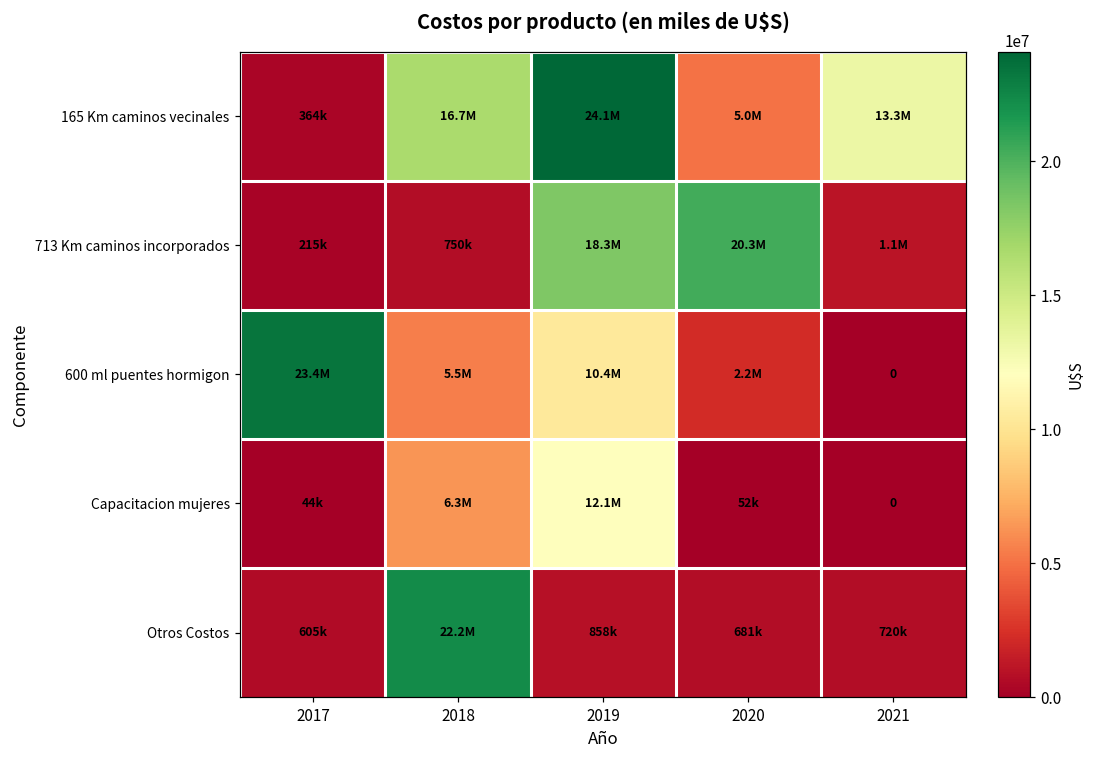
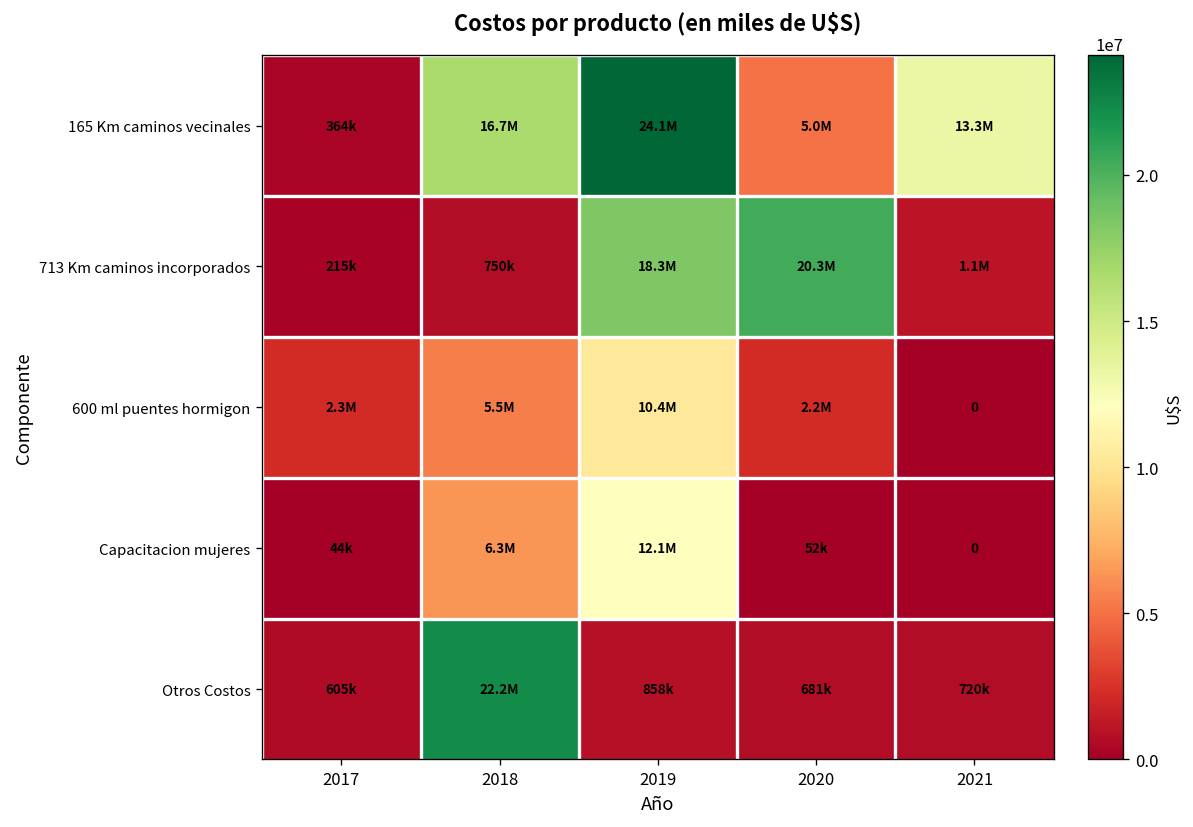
600 ml puentes hormigon, 2017: 23.4M -> 2.3M
